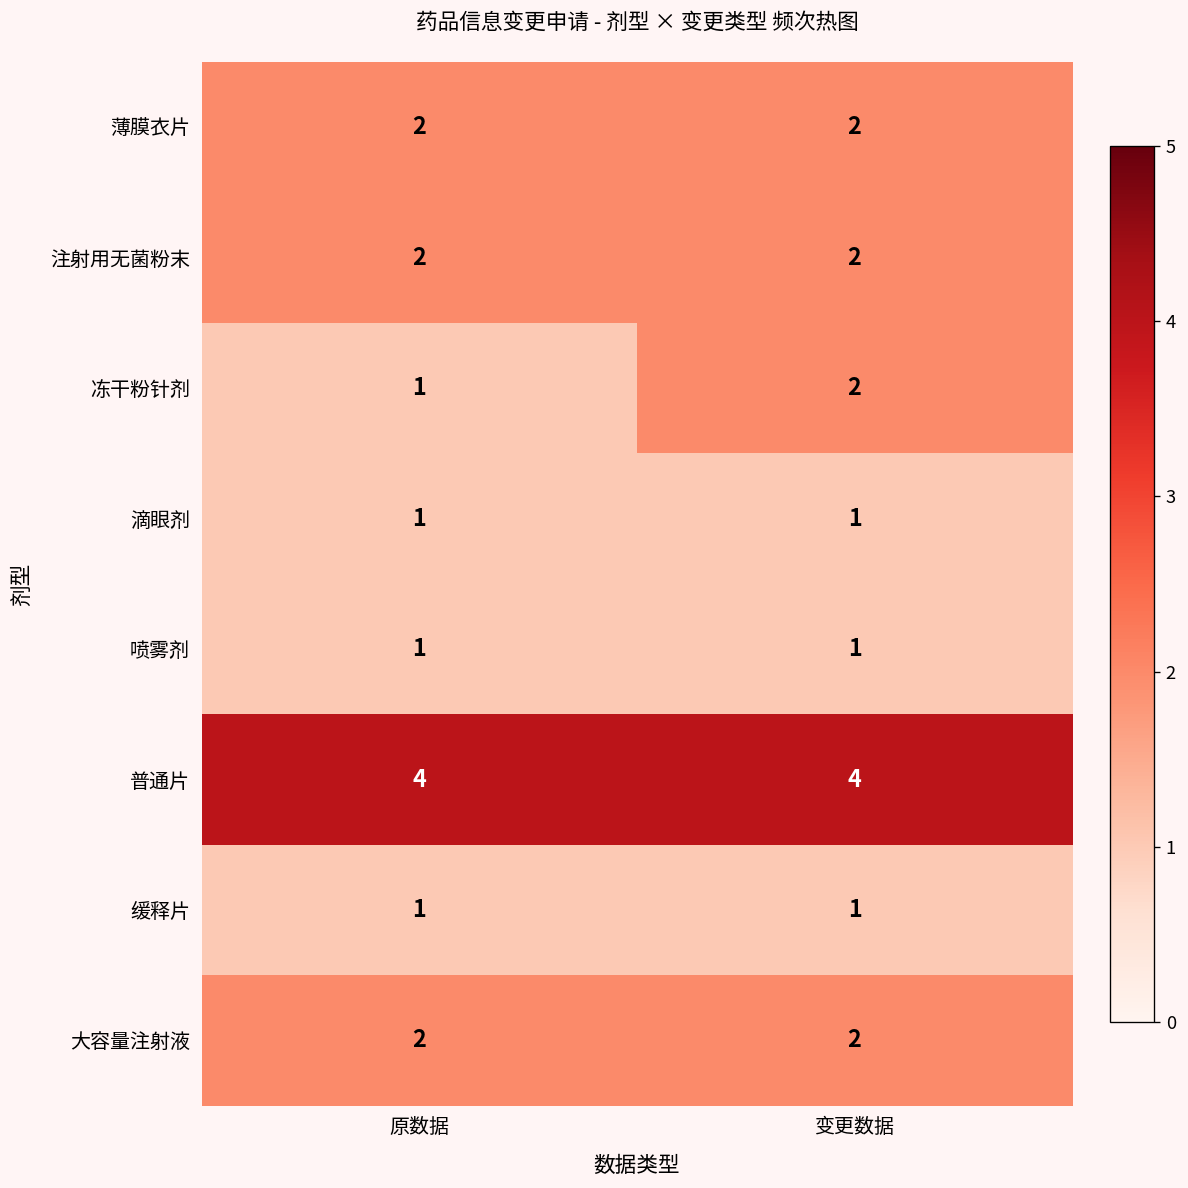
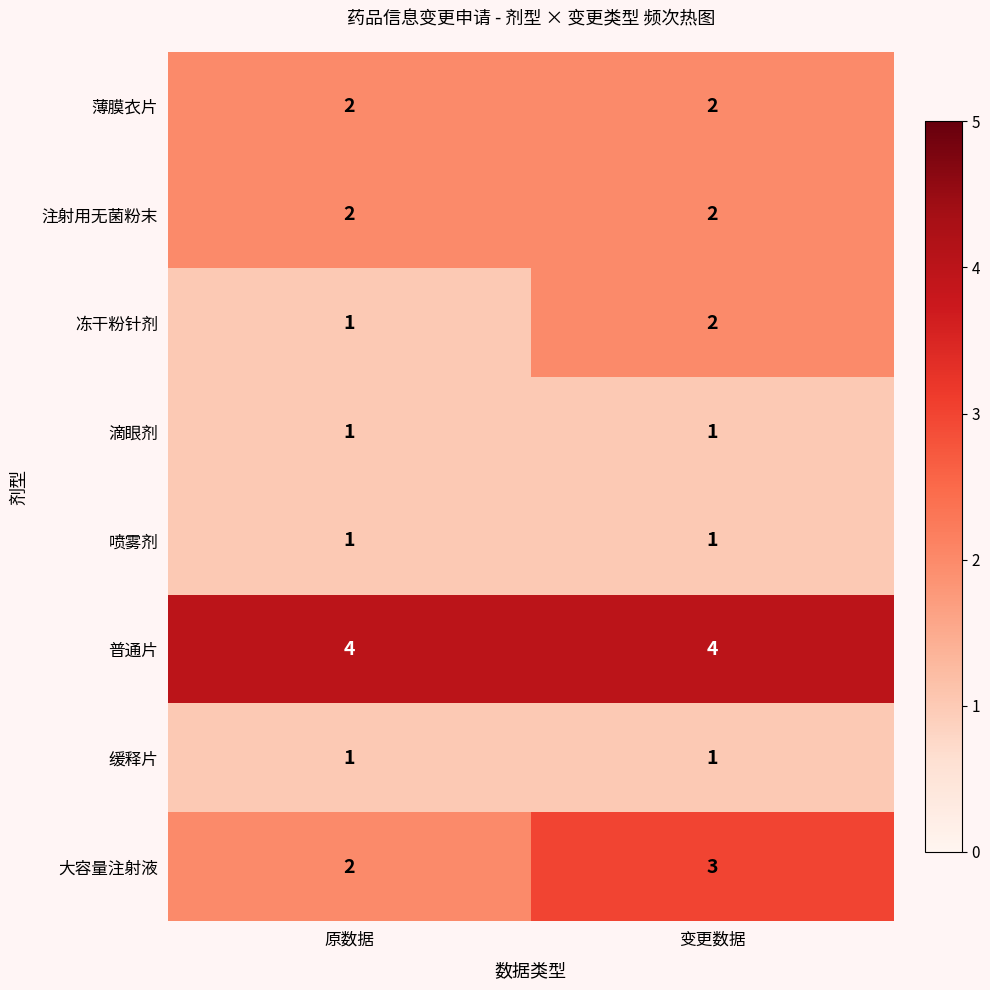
大容量注射液, 变更数据: 2 -> 3
